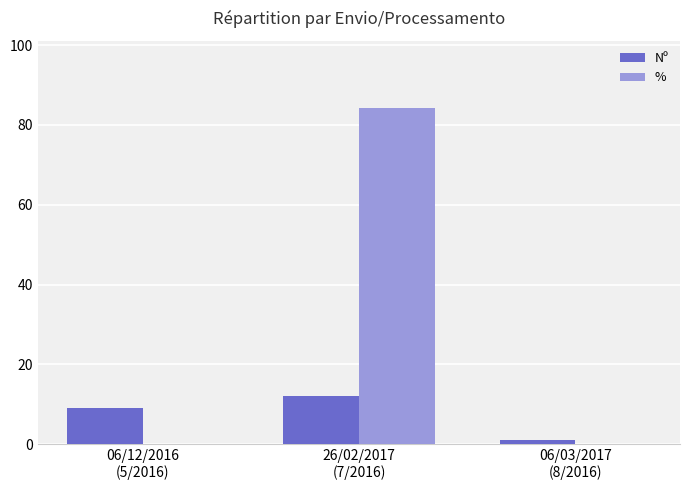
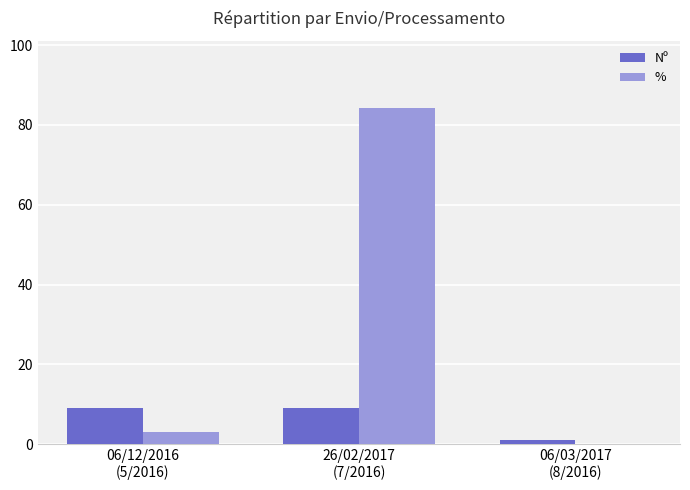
%, 06/12/2016 (5/2016): 0 -> 3
Nº, 26/02/2017 (7/2016): 12 -> 9
